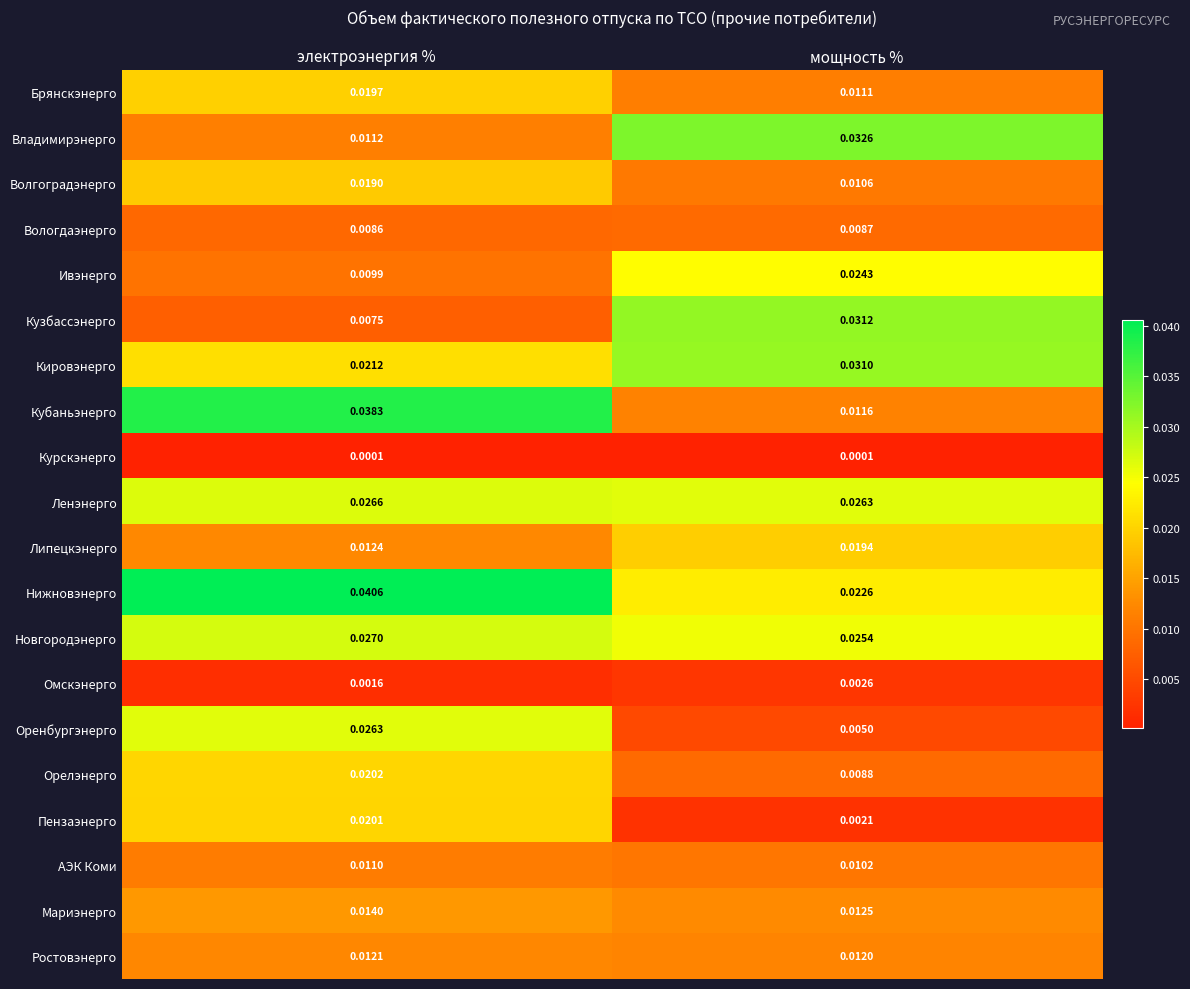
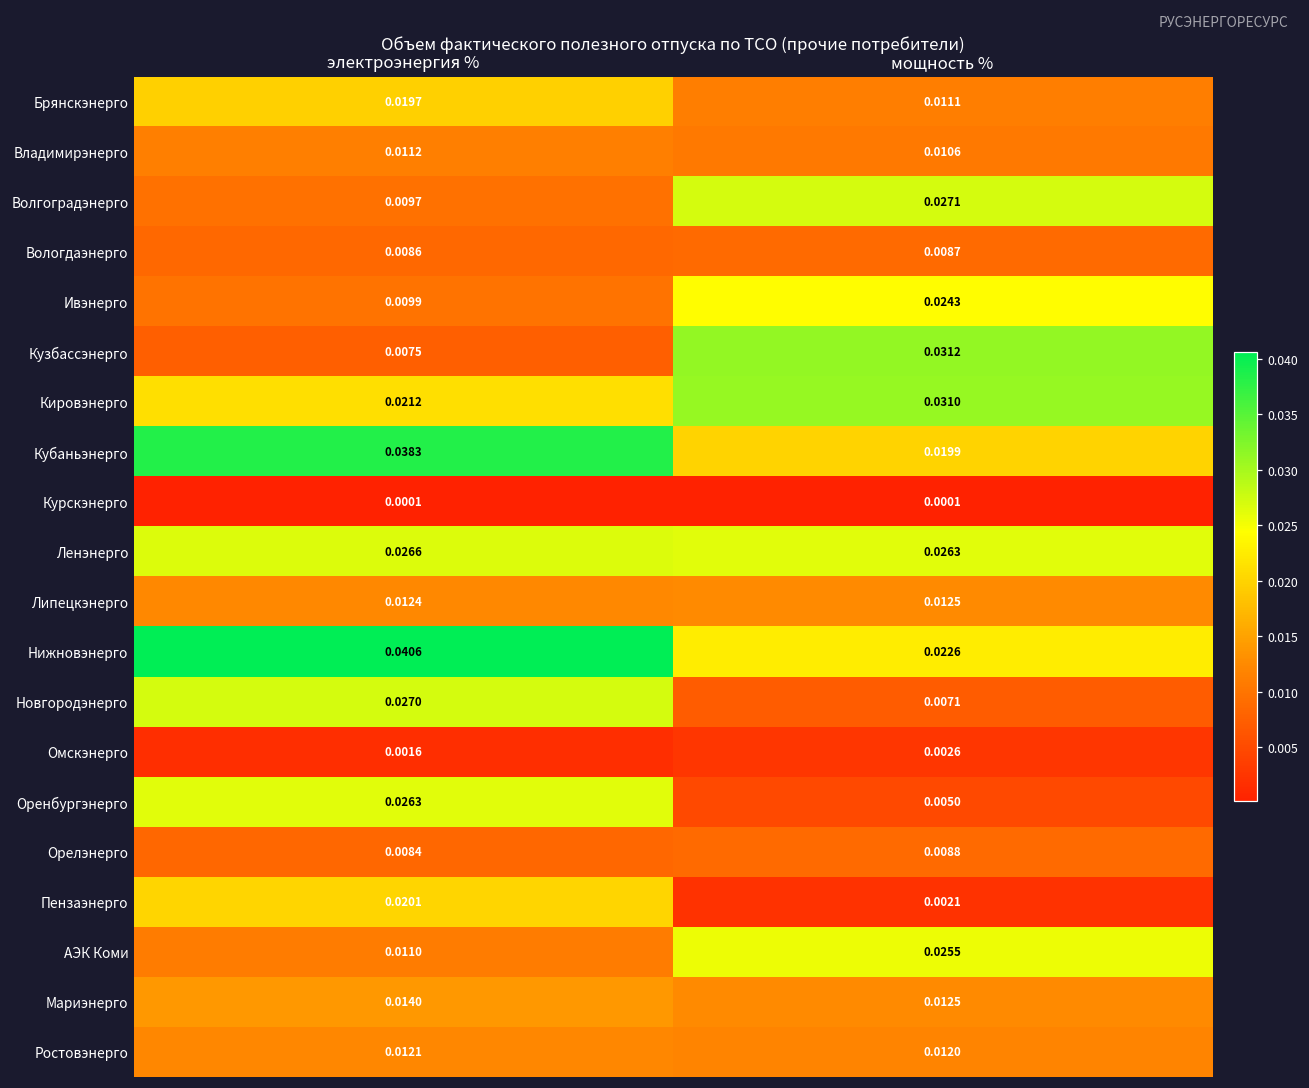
Владимирэнерго, мощность %: 0.0326 -> 0.0106
Волгоградэнерго, электроэнергия %: 0.0190 -> 0.0097
Волгоградэнерго, мощность %: 0.0106 -> 0.0271
Кубаньэнерго, мощность %: 0.0116 -> 0.0199
Липецкэнерго, мощность %: 0.0194 -> 0.0125
Новгородэнерго, мощность %: 0.0254 -> 0.0071
Орелэнерго, электроэнергия %: 0.0202 -> 0.0084
АЭК Коми, мощность %: 0.0102 -> 0.0255
